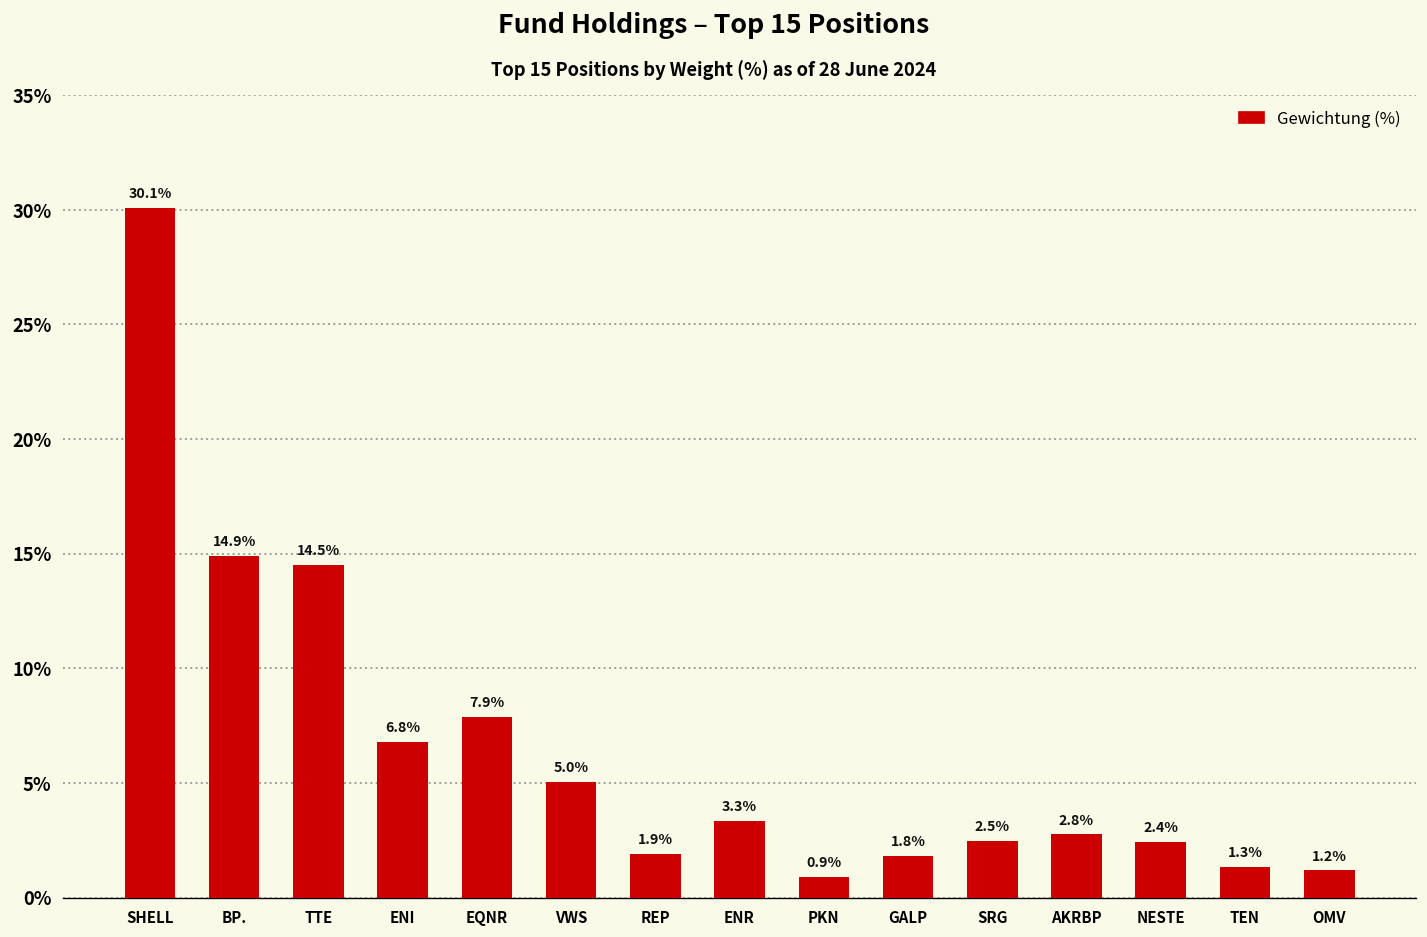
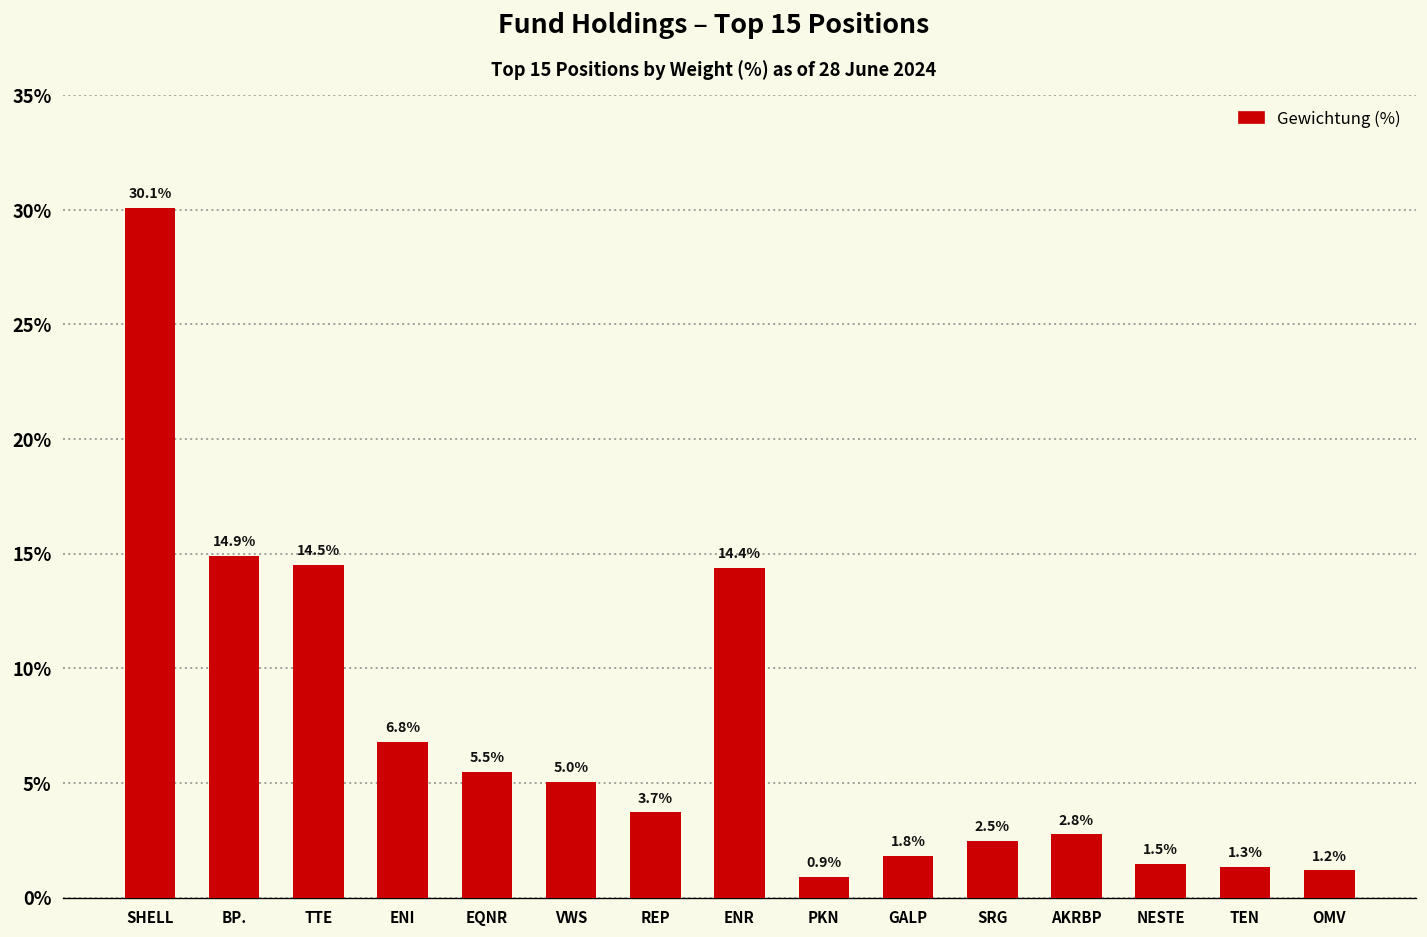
EQNR: 7.9% -> 5.5%
REP: 1.9% -> 3.7%
ENR: 3.3% -> 14.4%
NESTE: 2.4% -> 1.5%
